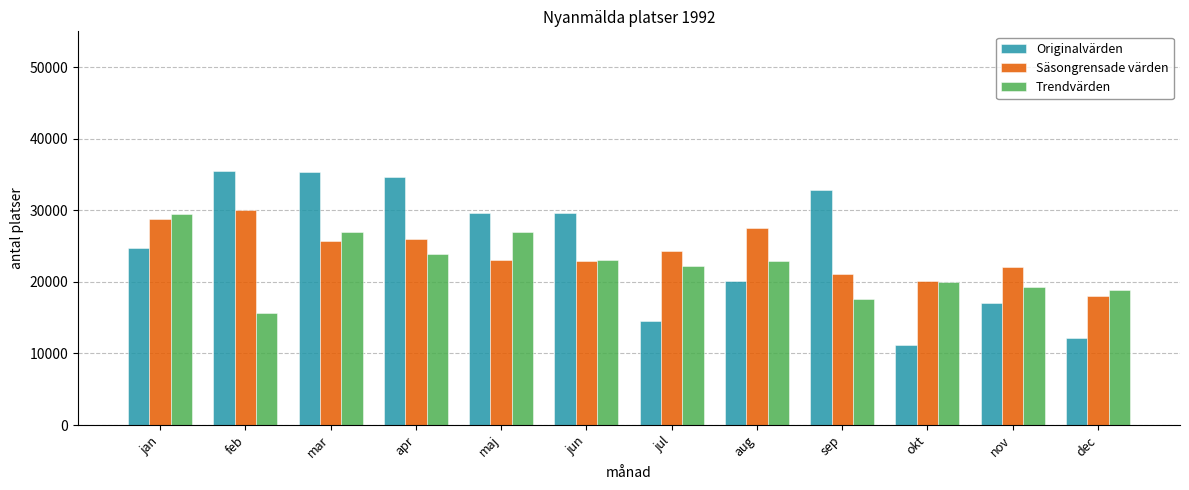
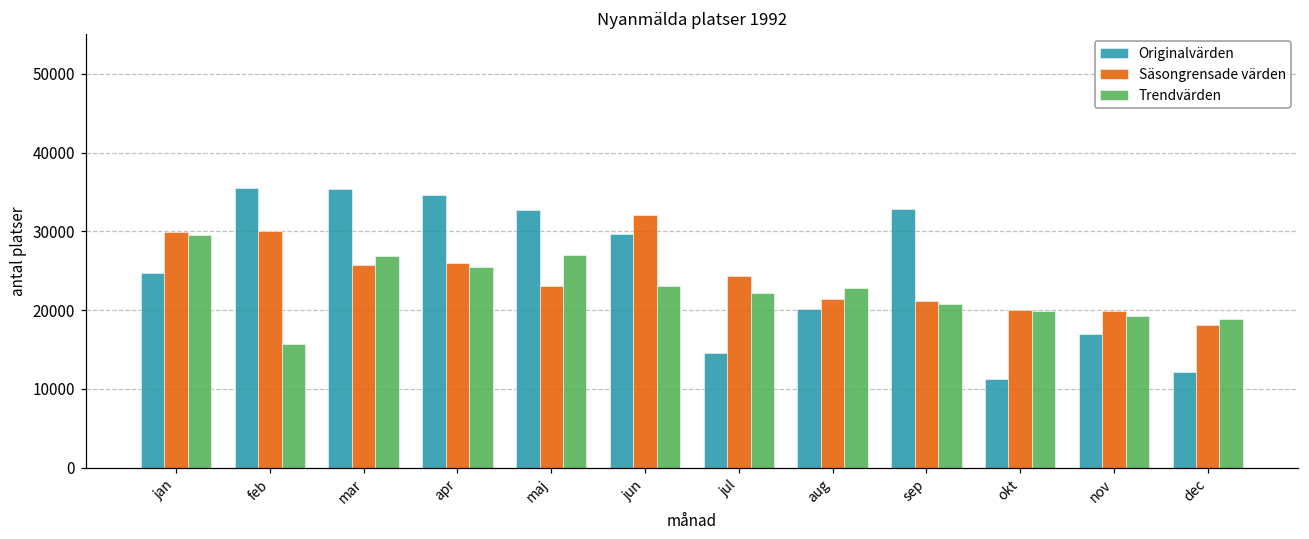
Säsongrensade värden, jan: 29000 -> 30000
Trendvärden, apr: 24000 -> 25000
Originalvärden, maj: 30000 -> 33000
Säsongrensade värden, jun: 23000 -> 32000
Säsongrensade värden, aug: 28000 -> 21000
Trendvärden, sep: 18000 -> 21000
Säsongrensade värden, nov: 22000 -> 20000
